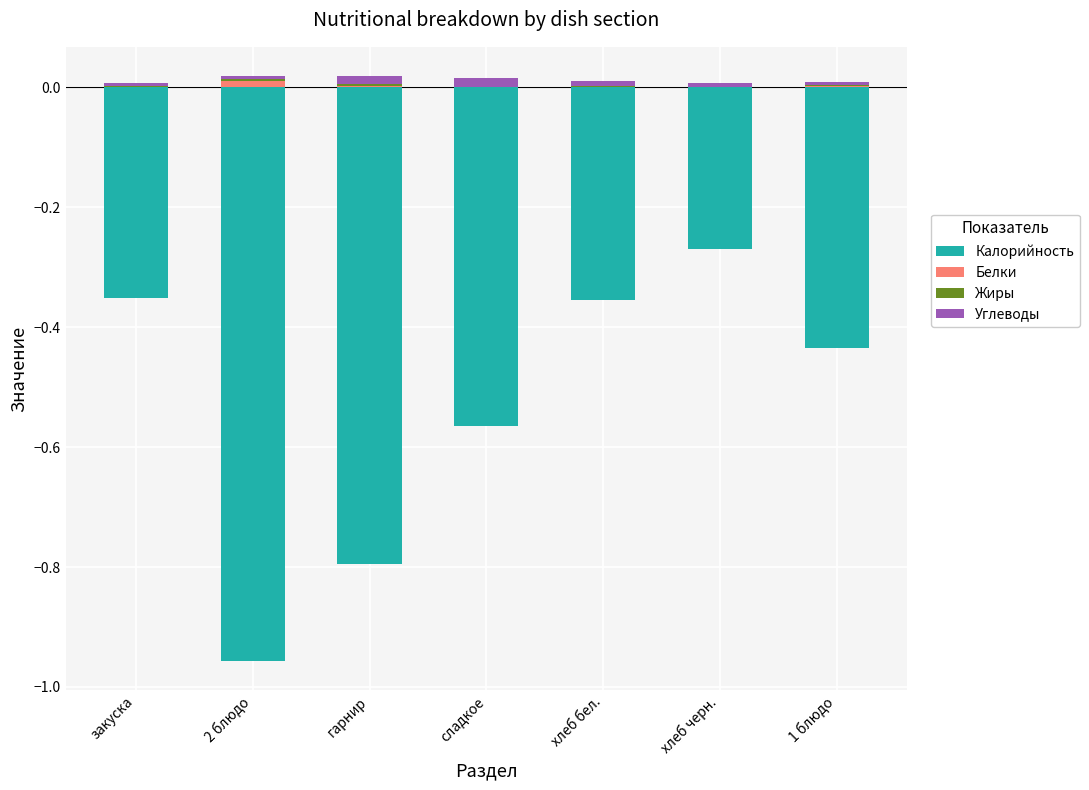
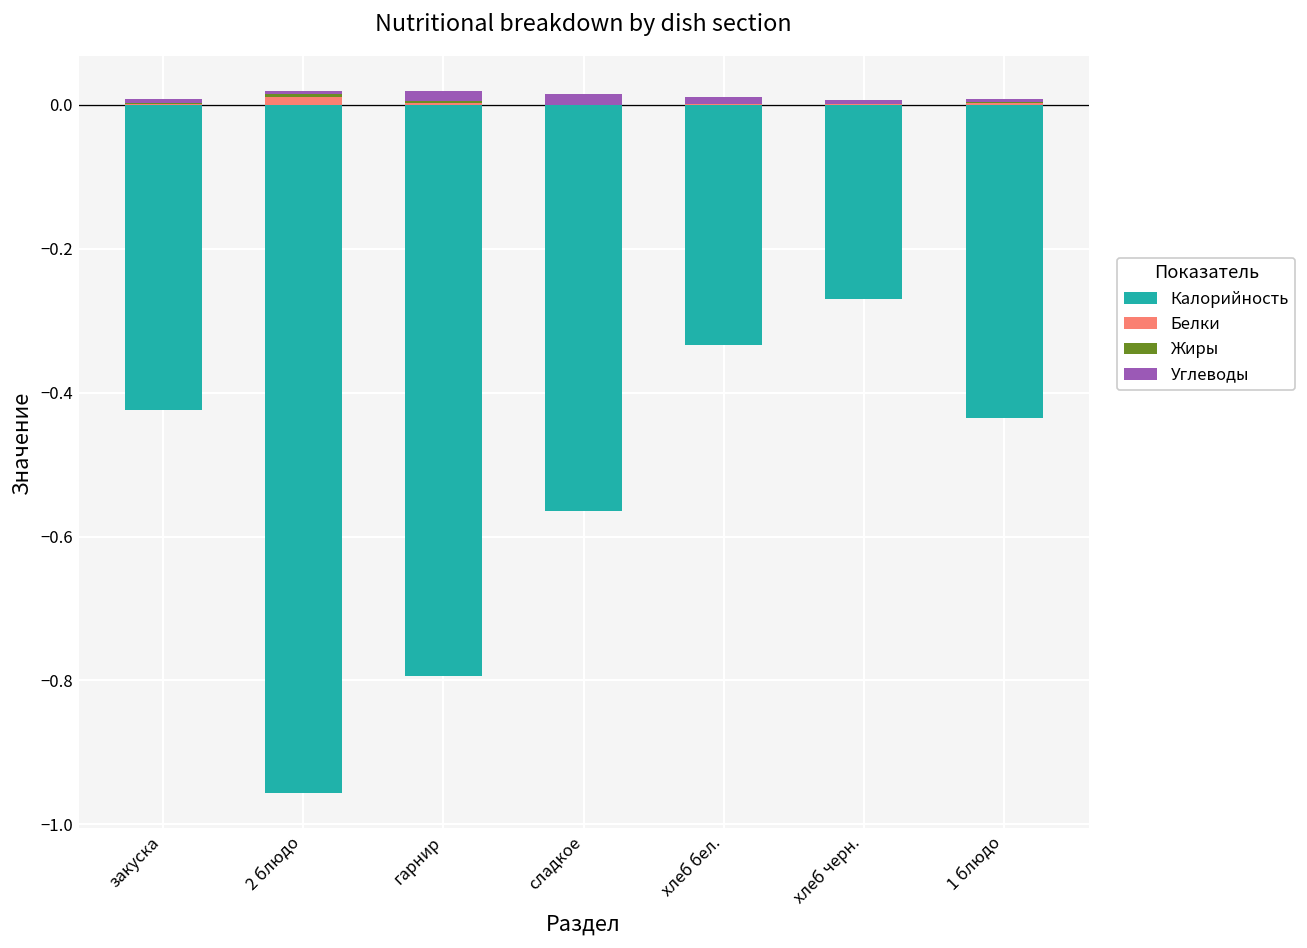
Калорийность, закуска: -0.35 -> -0.42
Калорийность, хлеб бел.: -0.36 -> -0.33
